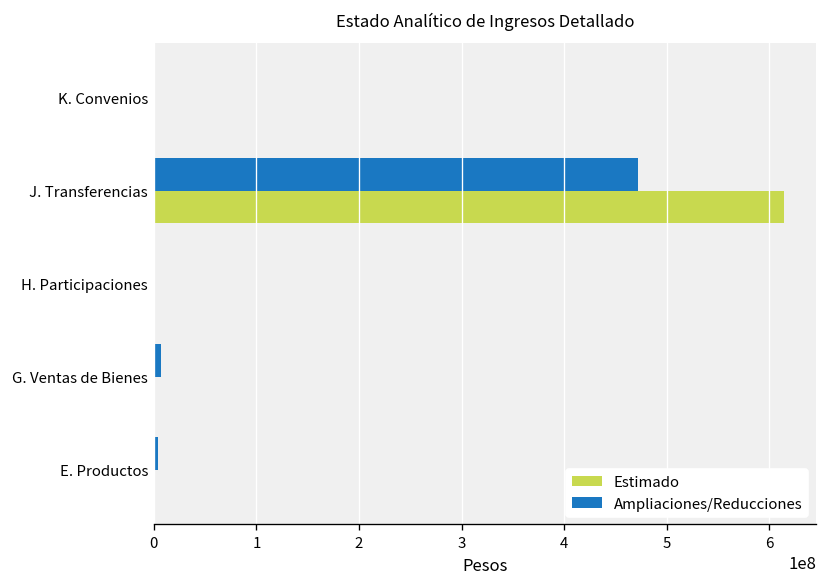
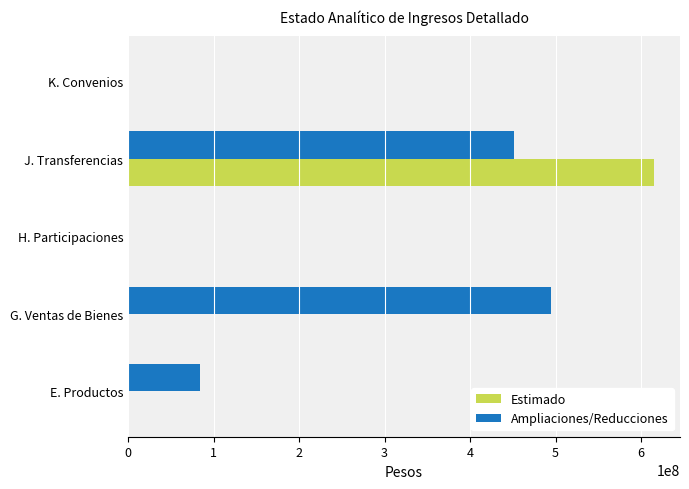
Ampliaciones/Reducciones, J. Transferencias: 470000000 -> 450000000
Ampliaciones/Reducciones, G. Ventas de Bienes: 10000000 -> 490000000
Ampliaciones/Reducciones, E. Productos: 0 -> 80000000
